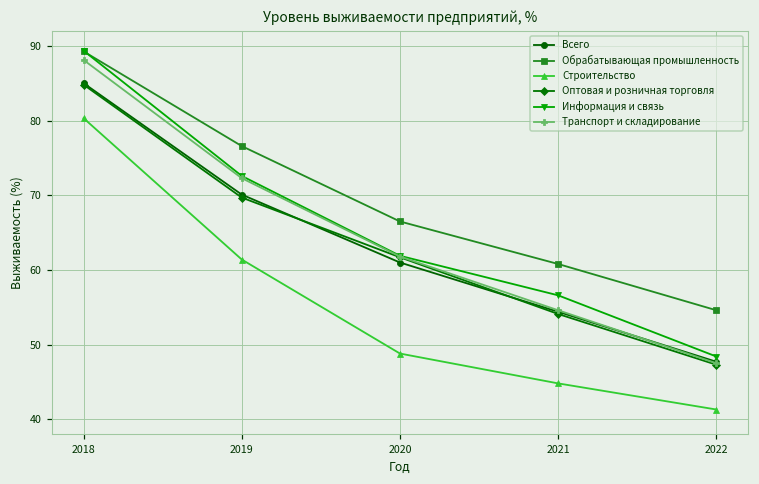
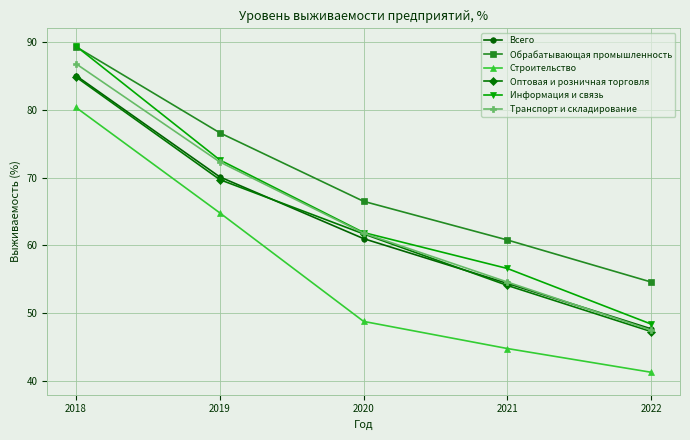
Транспорт и складирование, 2018: 88 -> 87
Строительство, 2019: 61 -> 65
